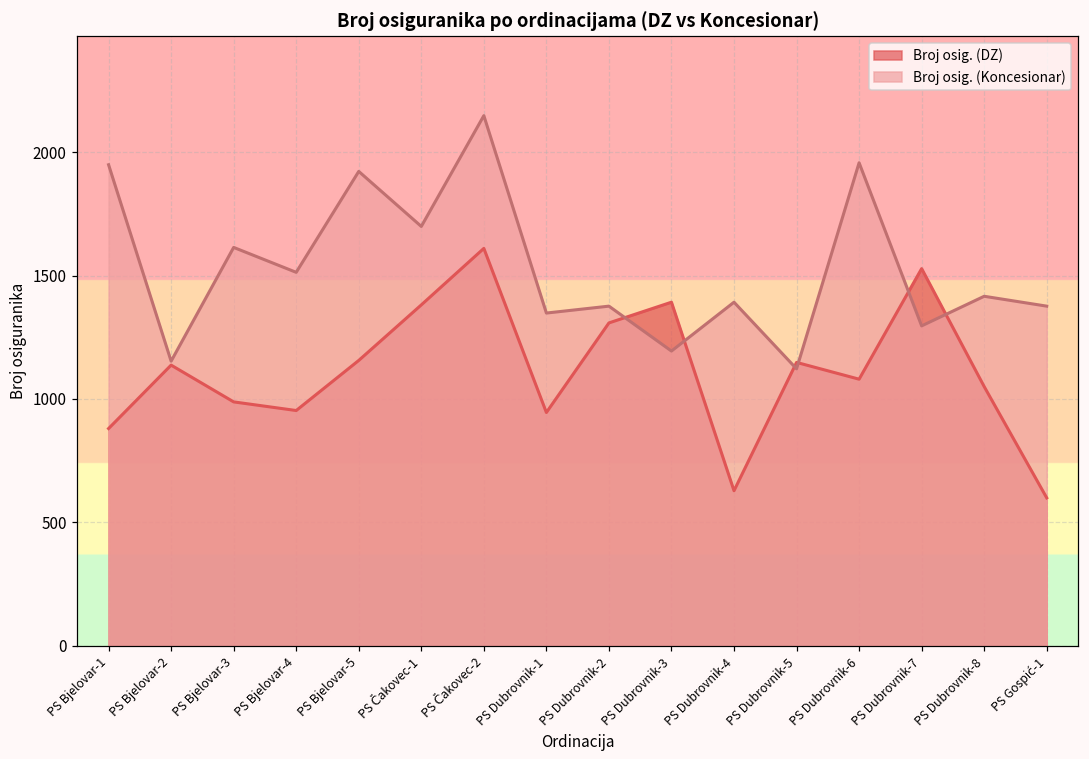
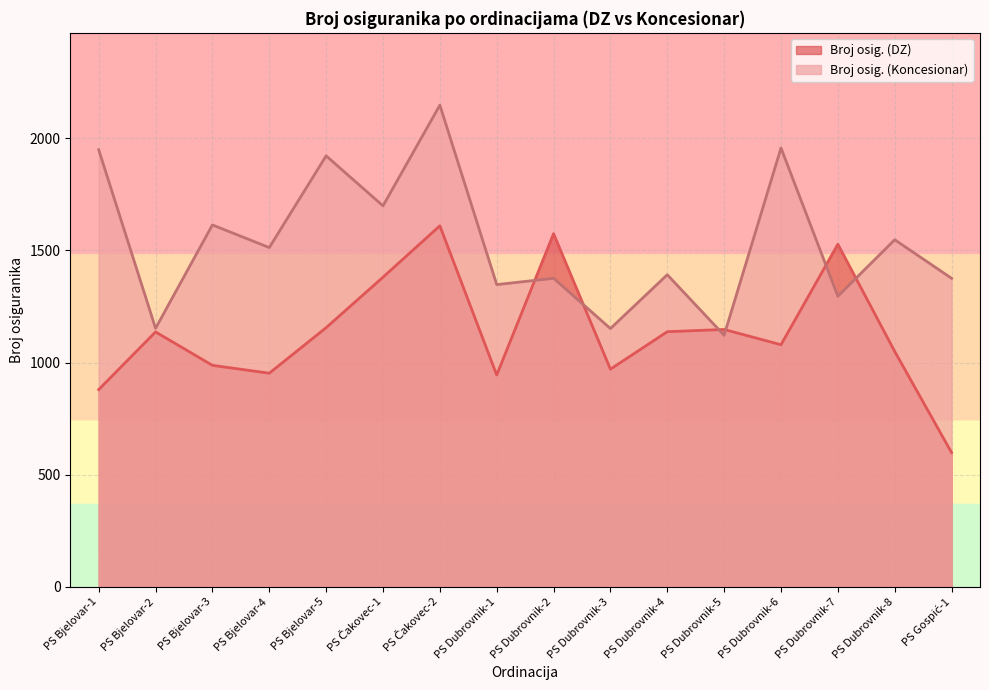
Broj osig. (DZ), PS Dubrovnik-2: 1310 -> 1580
Broj osig. (DZ), PS Dubrovnik-3: 1390 -> 970
Broj osig. (Koncesionar), PS Dubrovnik-3: 1190 -> 1150
Broj osig. (DZ), PS Dubrovnik-4: 630 -> 1140
Broj osig. (Koncesionar), PS Dubrovnik-8: 1420 -> 1550
